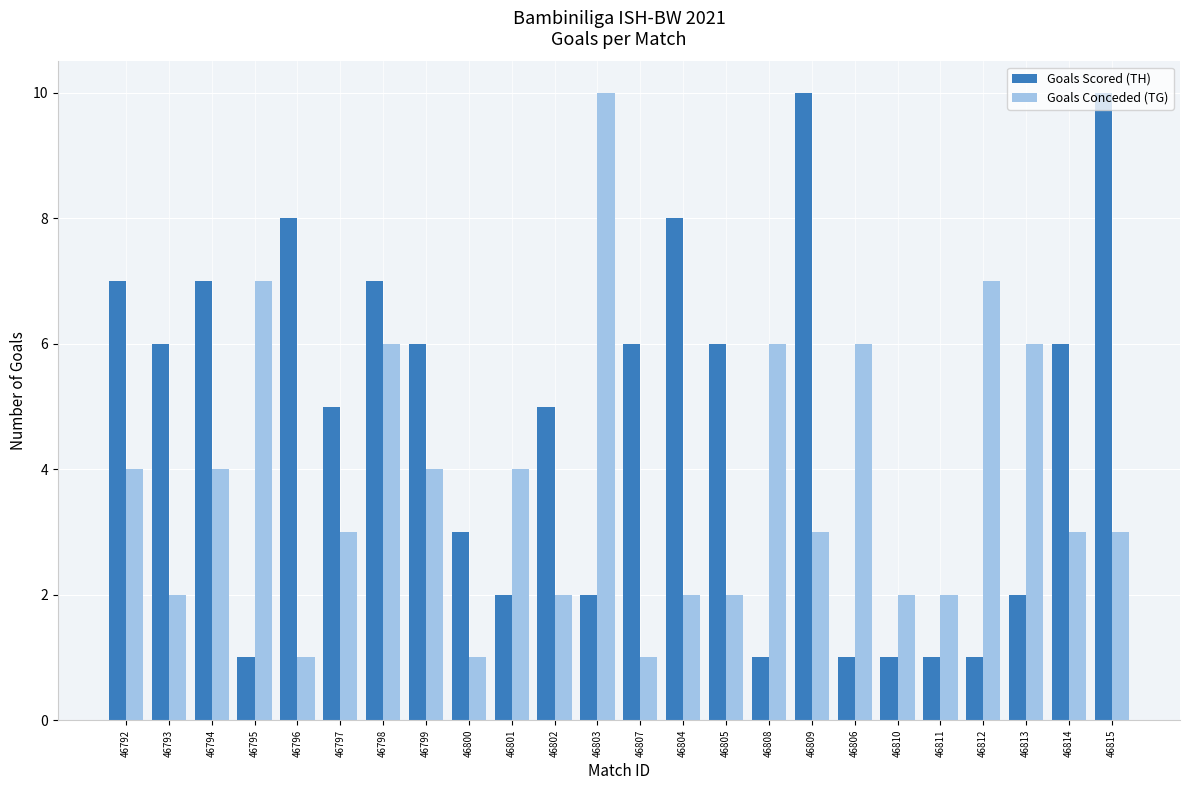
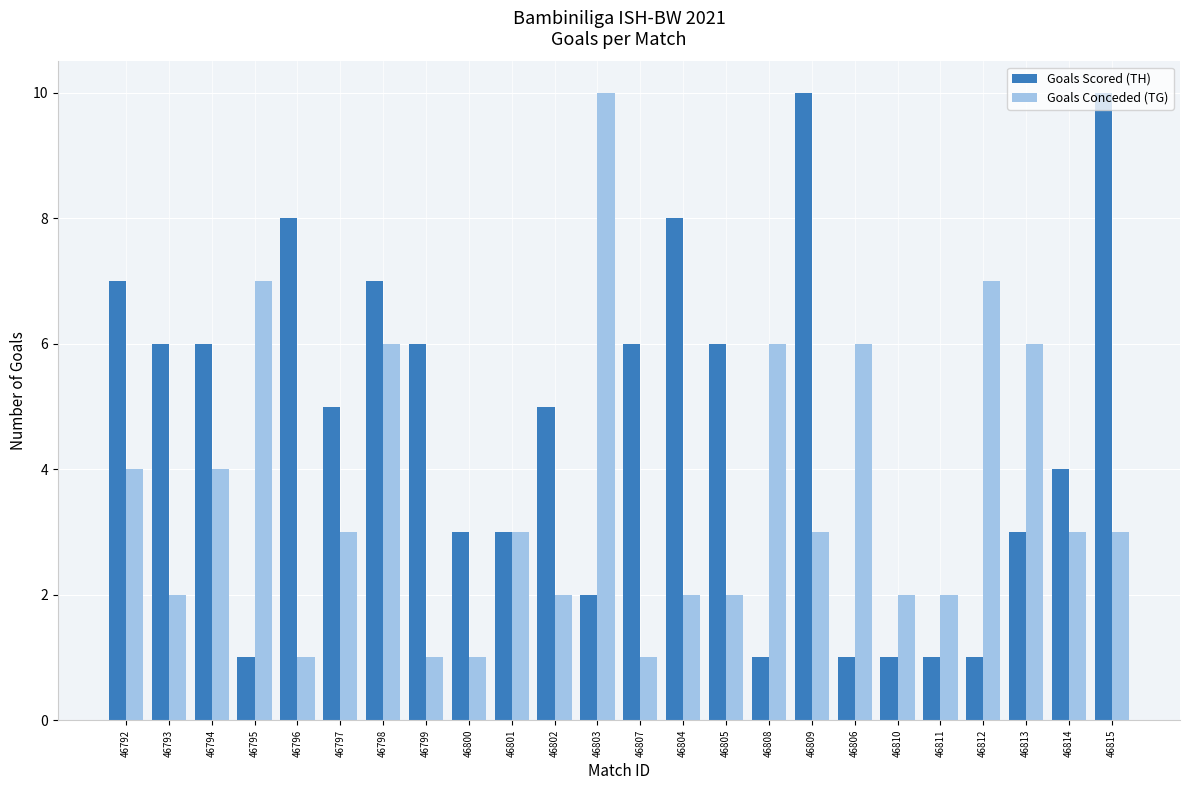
Goals Scored (TH), 46794: 7 -> 6
Goals Conceded (TG), 46799: 4 -> 1
Goals Scored (TH), 46801: 2 -> 3
Goals Conceded (TG), 46801: 4 -> 3
Goals Scored (TH), 46813: 2 -> 3
Goals Scored (TH), 46814: 6 -> 4
